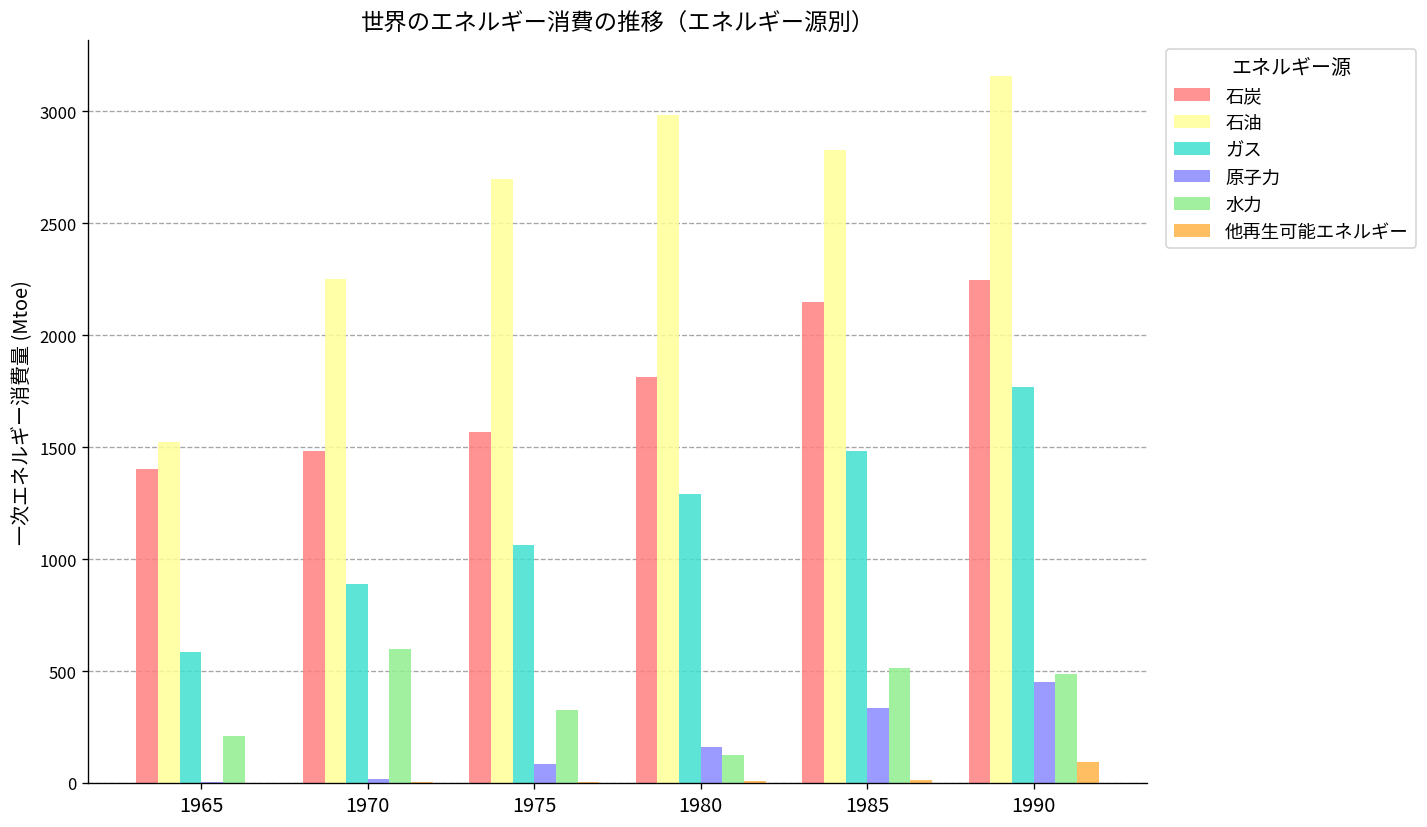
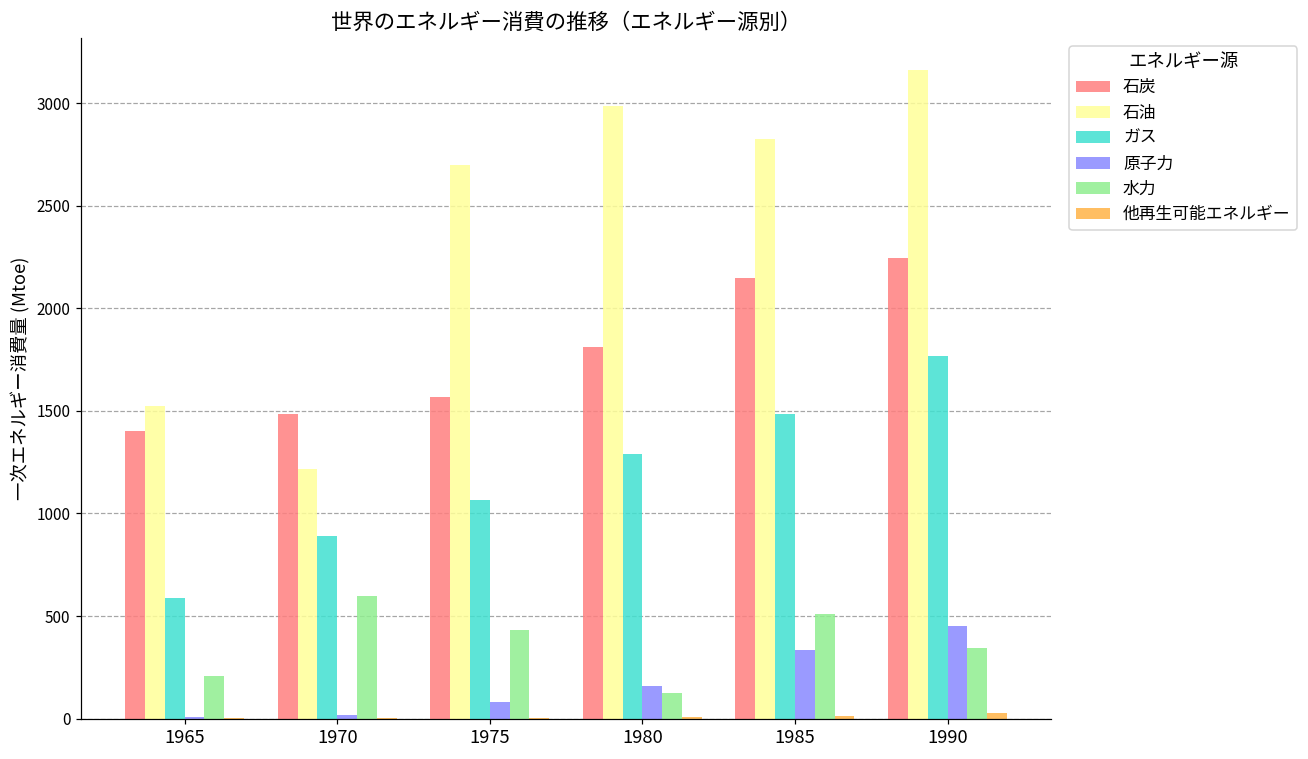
石油, 1970: 2250 -> 1220
水力, 1975: 330 -> 430
水力, 1990: 490 -> 340
他再生可能エネルギー, 1990: 90 -> 30
